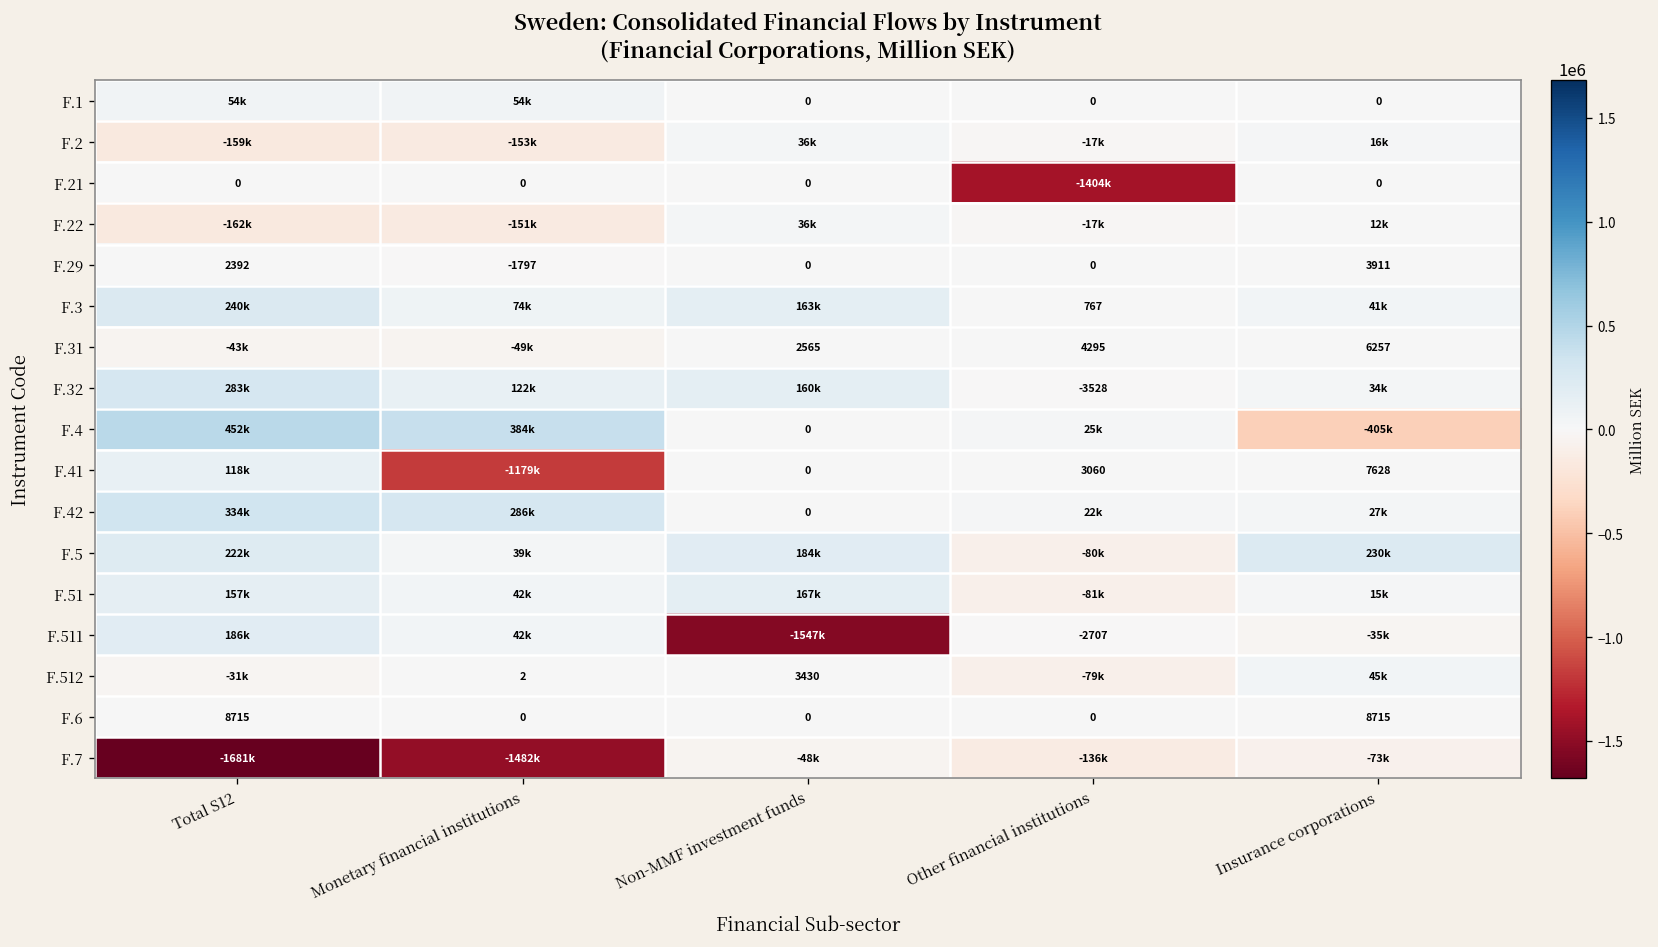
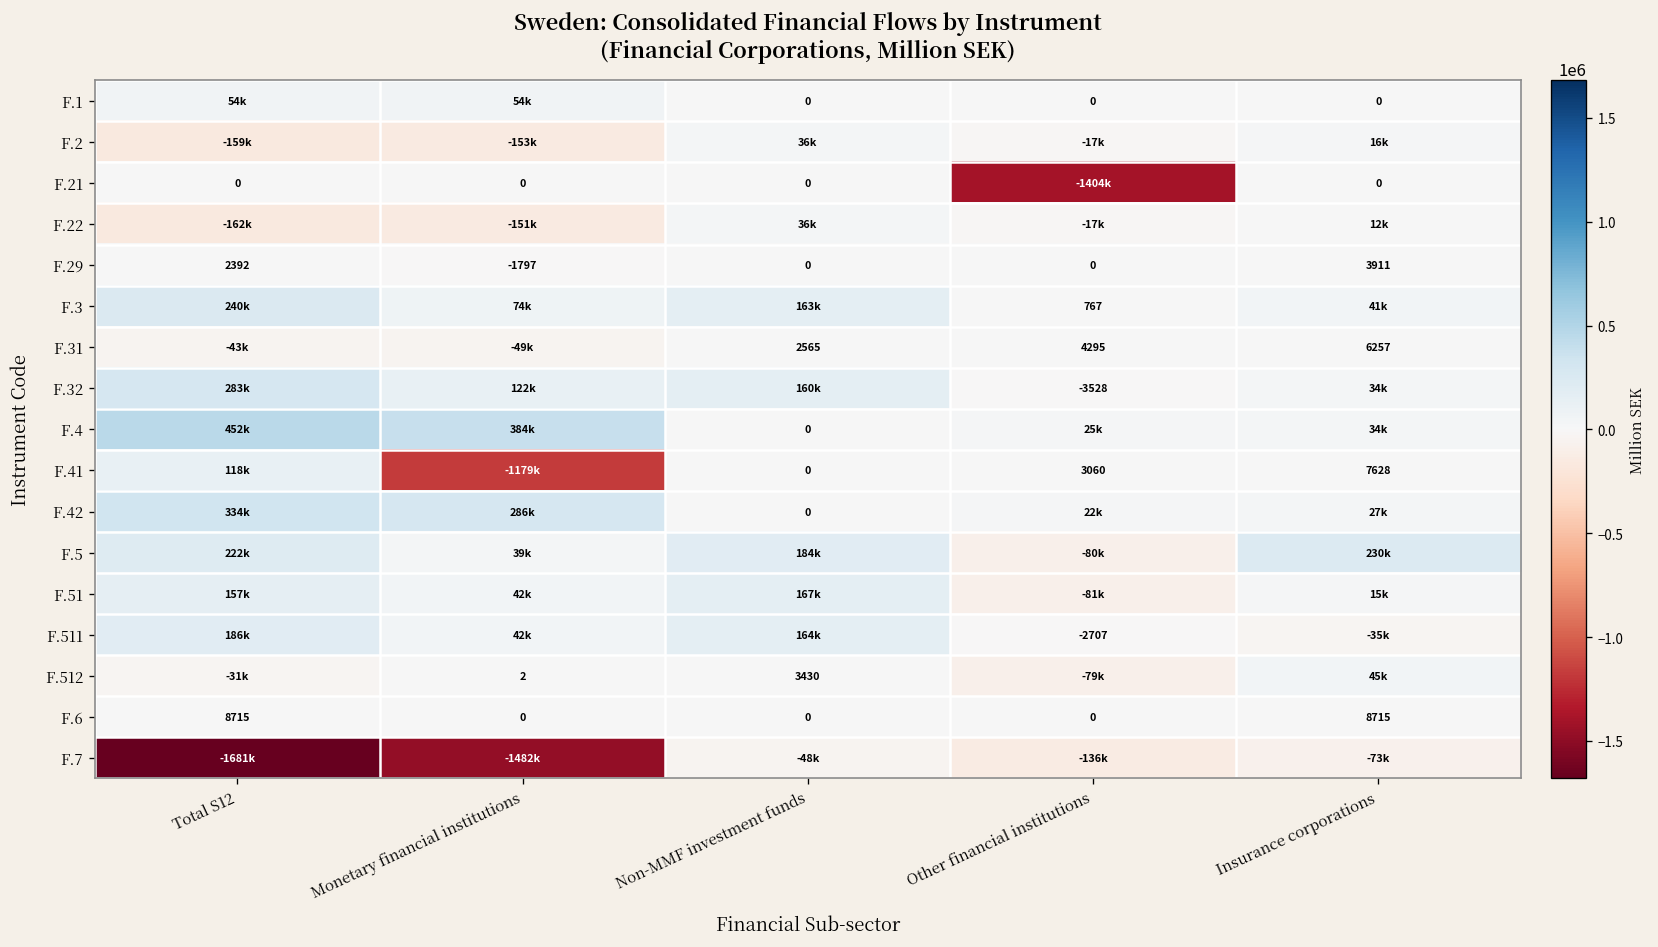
F.4, Insurance corporations: -405k -> 34k
F.511, Non-MMF investment funds: -1547k -> 164k
